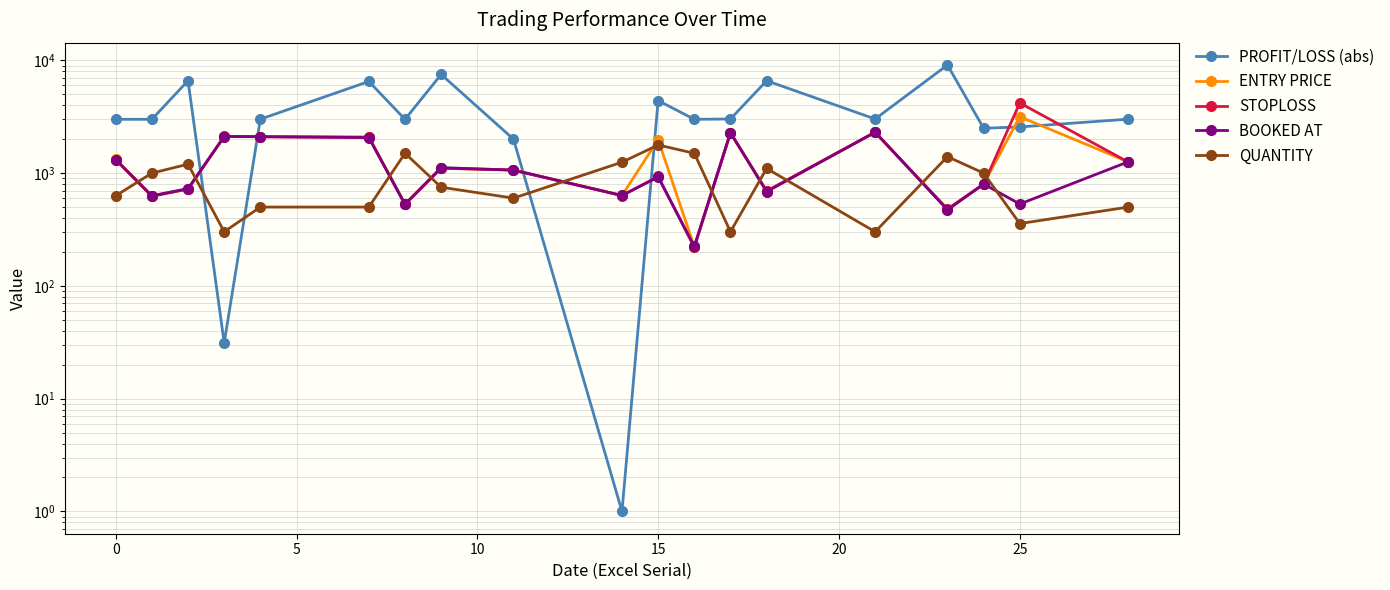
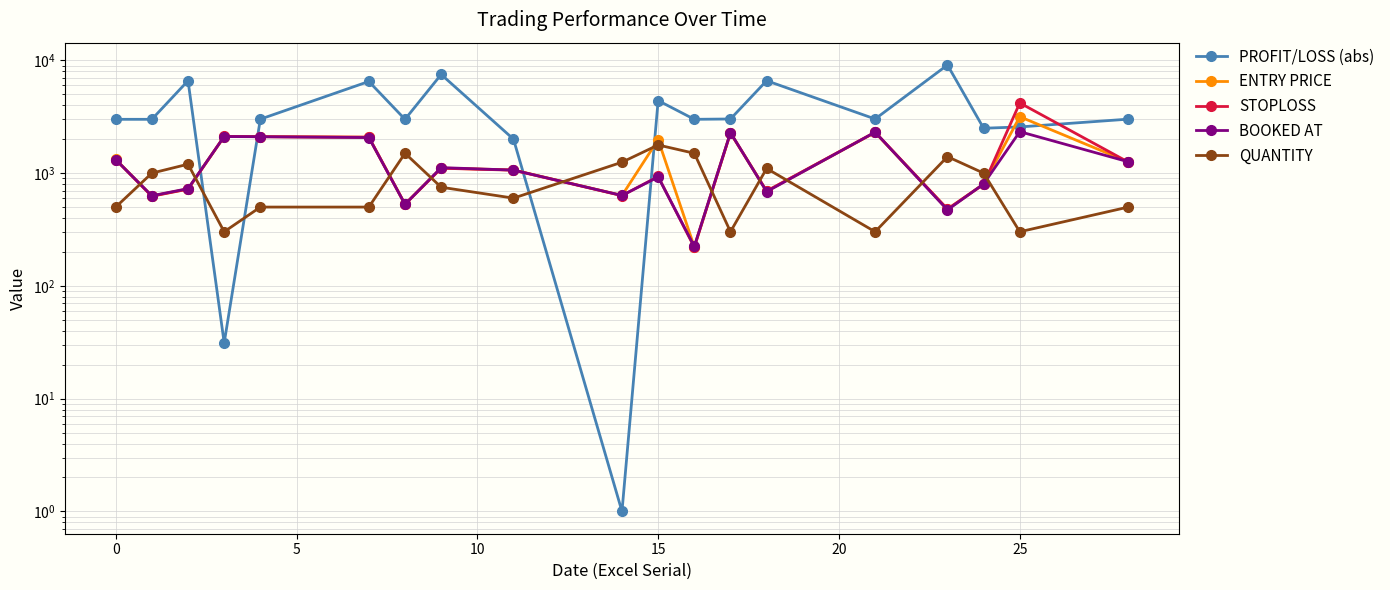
QUANTITY, 0: 600 -> 500
BOOKED AT, 25: 500 -> 2300
QUANTITY, 25: 360 -> 300
